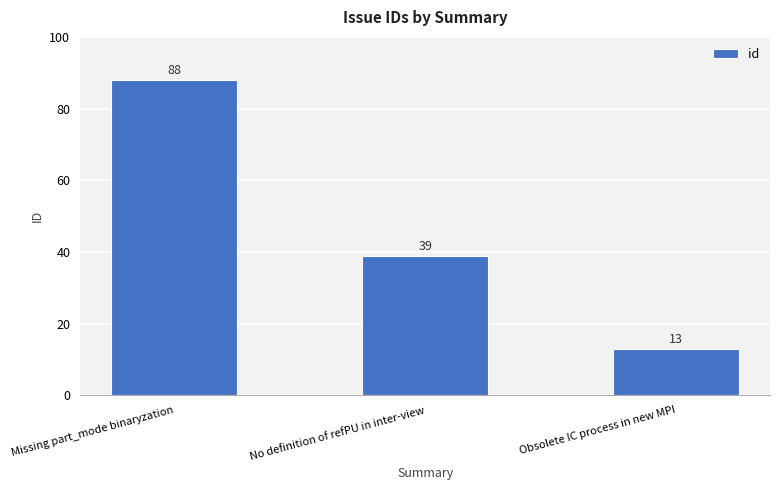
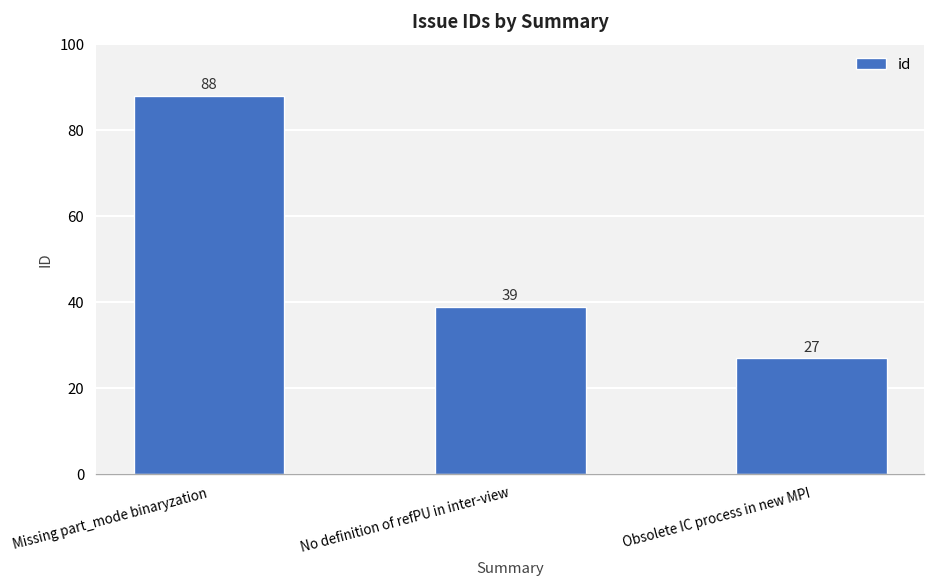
Obsolete IC process in new MPI: 13 -> 27
